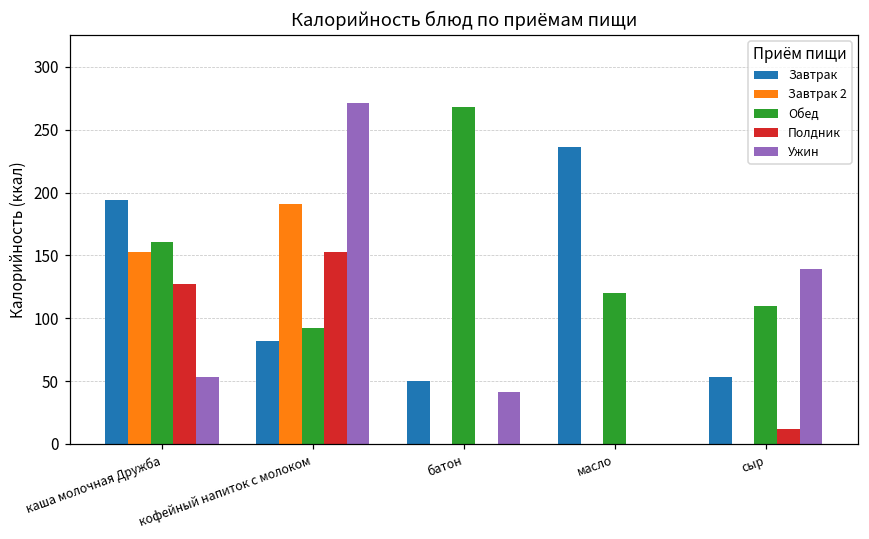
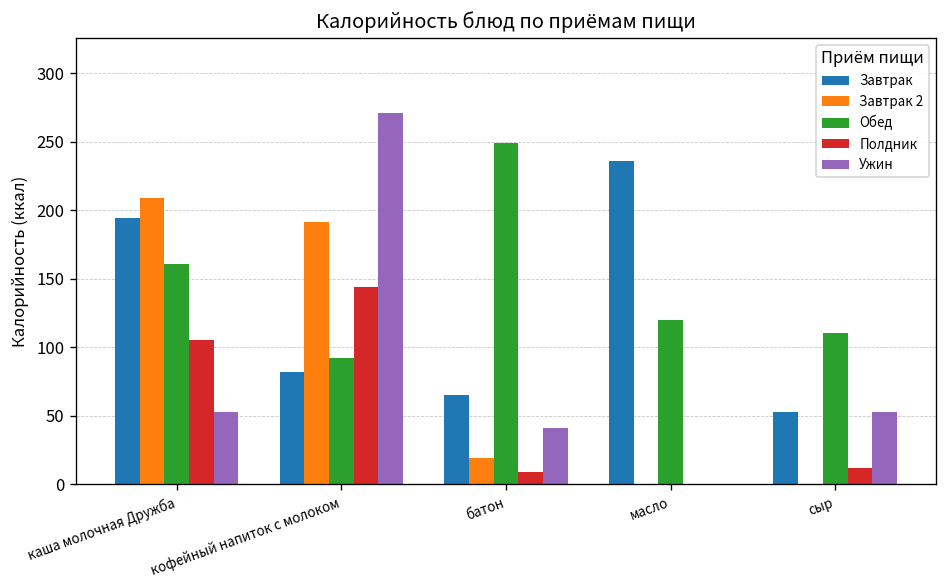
Завтрак 2, каша молочная Дружба: 153 -> 209
Полдник, каша молочная Дружба: 127 -> 105
Полдник, кофейный напиток с молоком: 153 -> 144
Завтрак, батон: 50 -> 65
Завтрак 2, батон: 0 -> 19
Обед, батон: 268 -> 249
Полдник, батон: 0 -> 9
Ужин, сыр: 139 -> 53
